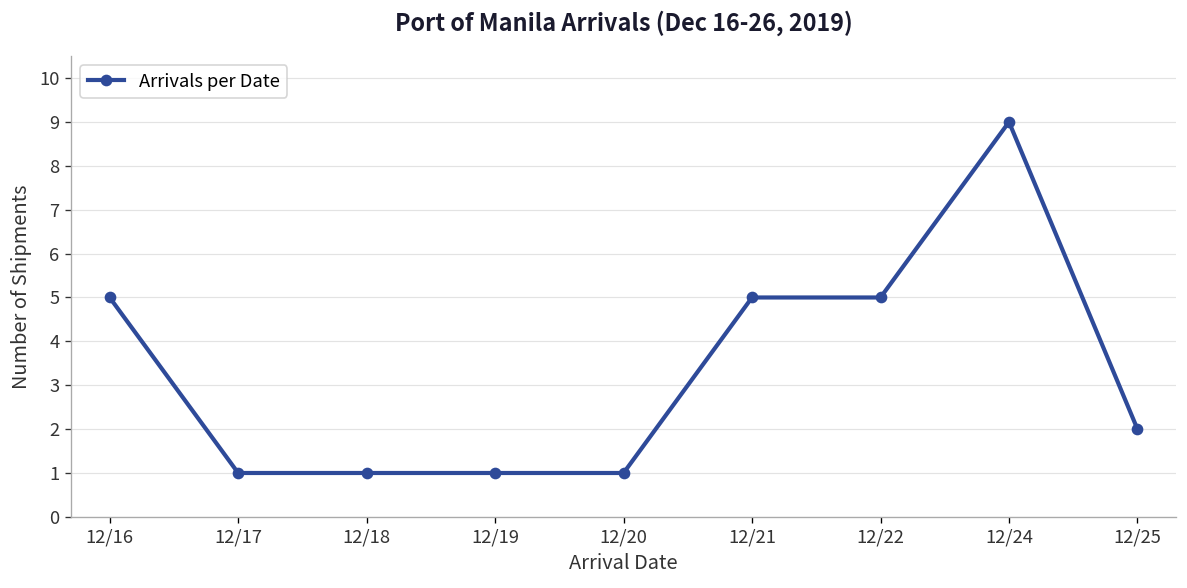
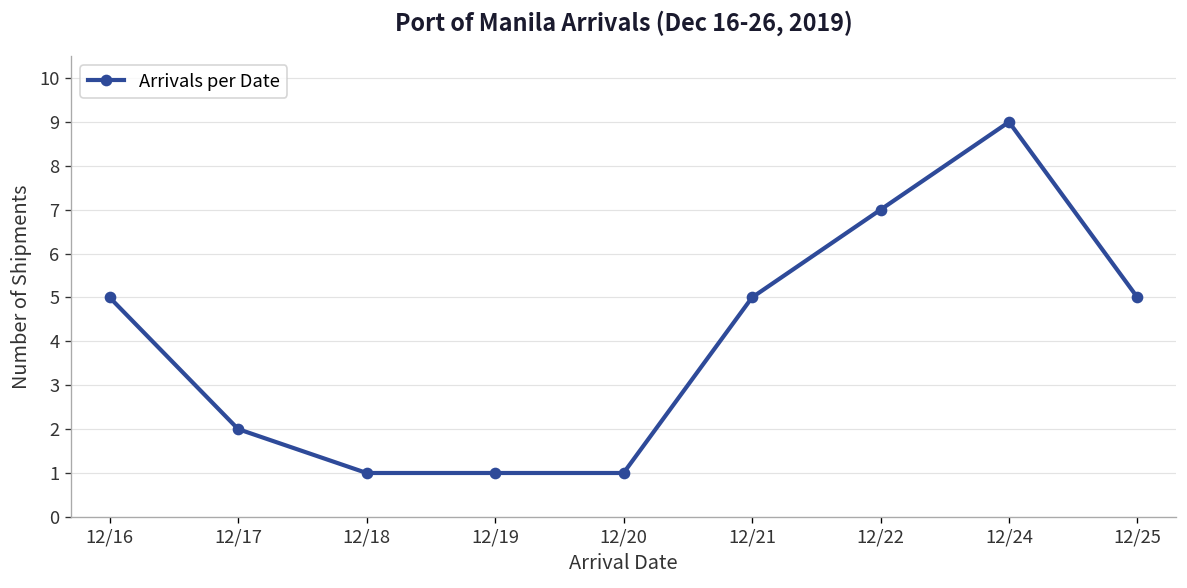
12/17: 1 -> 2
12/22: 5 -> 7
12/25: 2 -> 5
